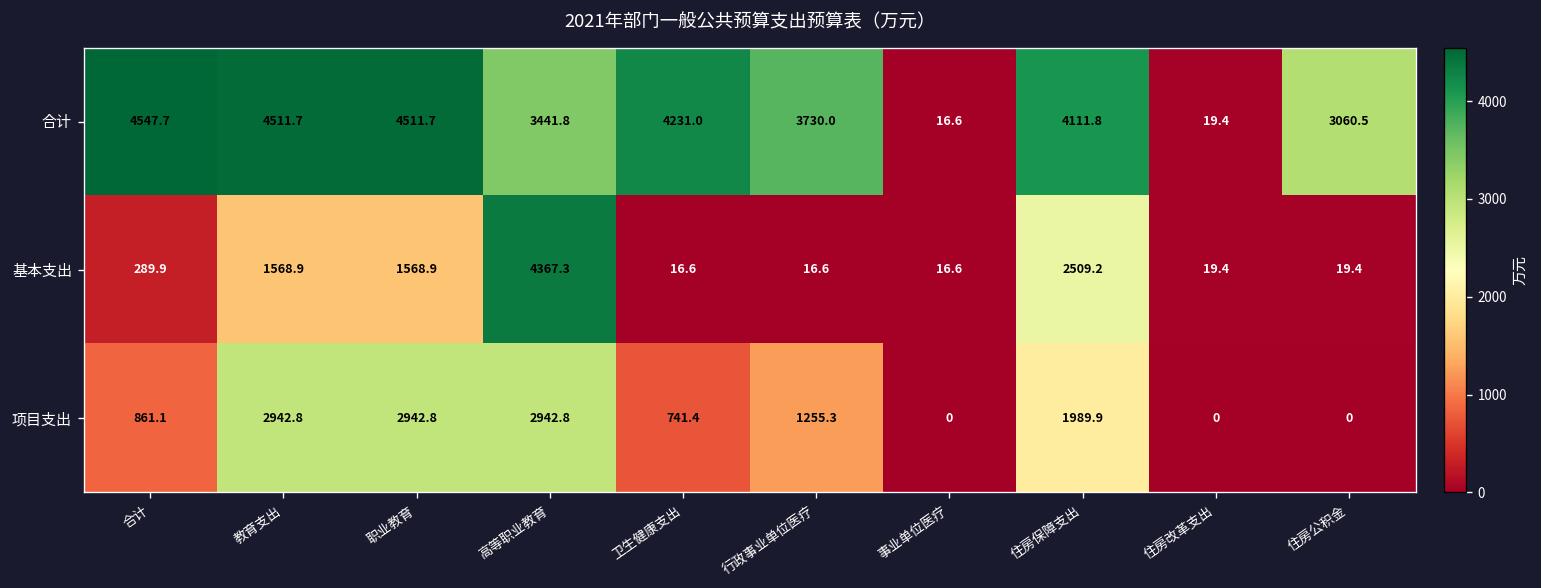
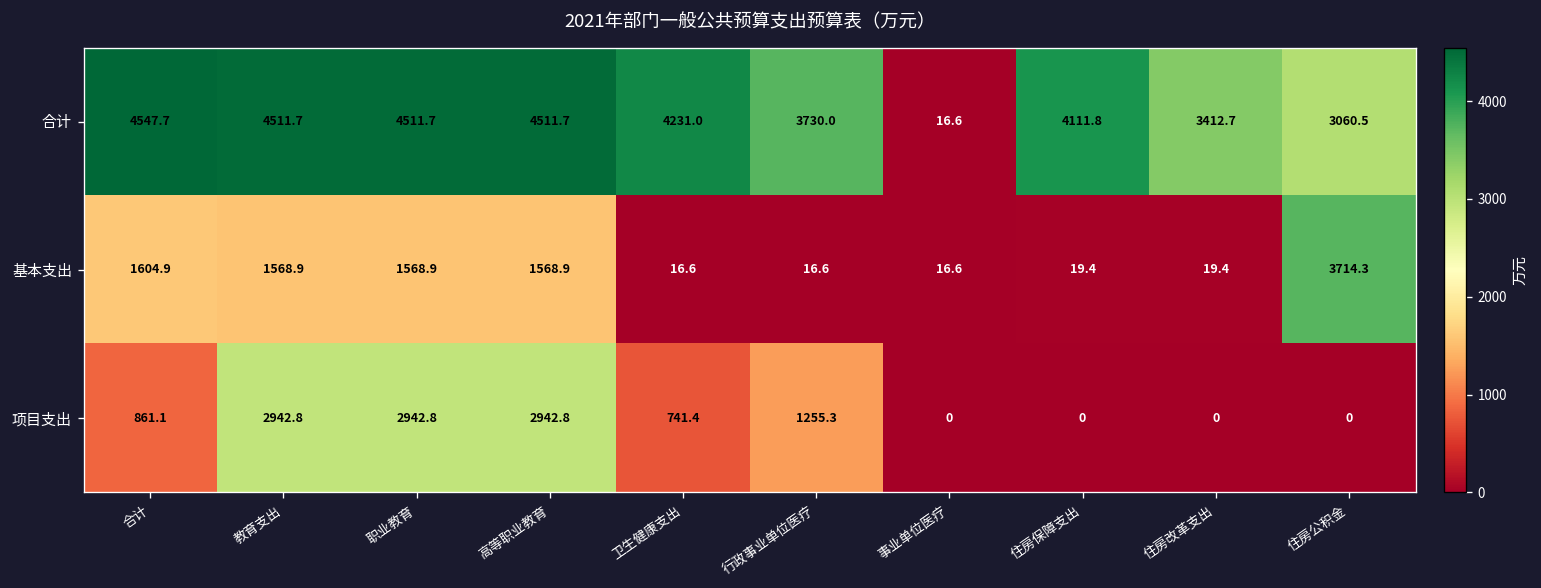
合计, 高等职业教育: 3441.8 -> 4511.7
合计, 住房改革支出: 19.4 -> 3412.7
基本支出, 合计: 289.9 -> 1604.9
基本支出, 高等职业教育: 4367.3 -> 1568.9
基本支出, 住房保障支出: 2509.2 -> 19.4
基本支出, 住房公积金: 19.4 -> 3714.3
项目支出, 住房保障支出: 1989.9 -> 0
